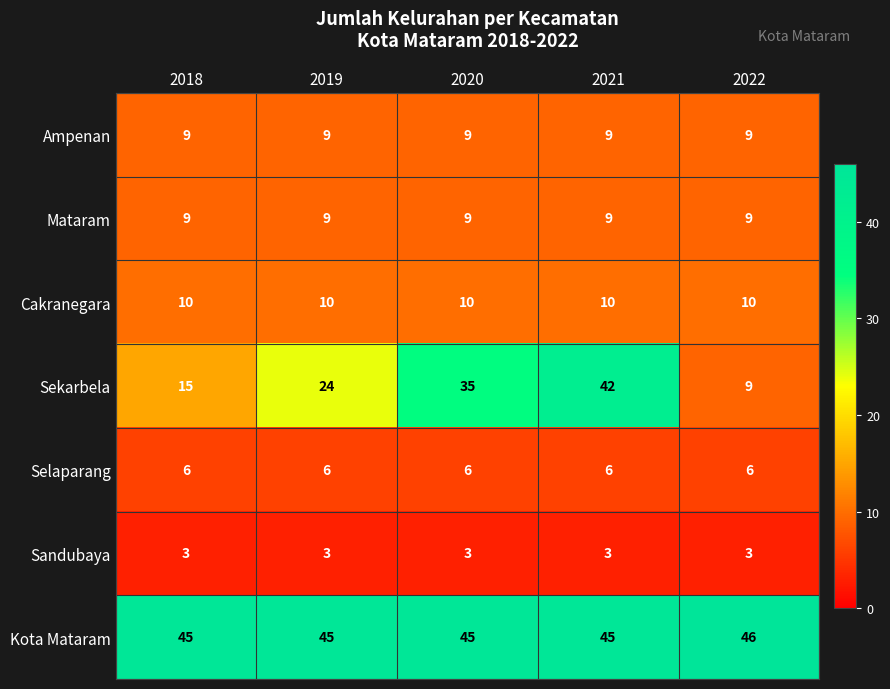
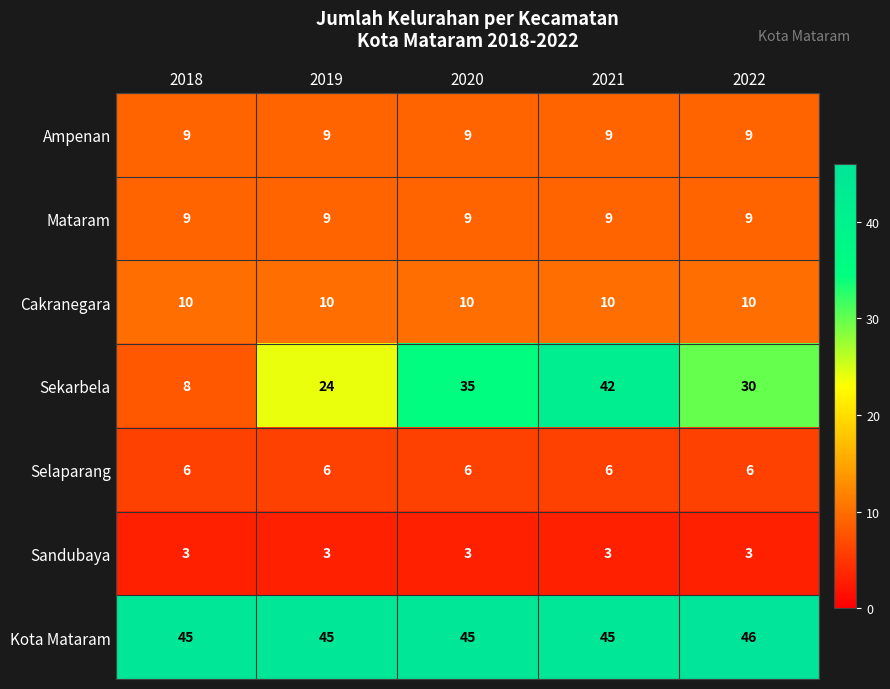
Sekarbela, 2018: 15 -> 8
Sekarbela, 2022: 9 -> 30
